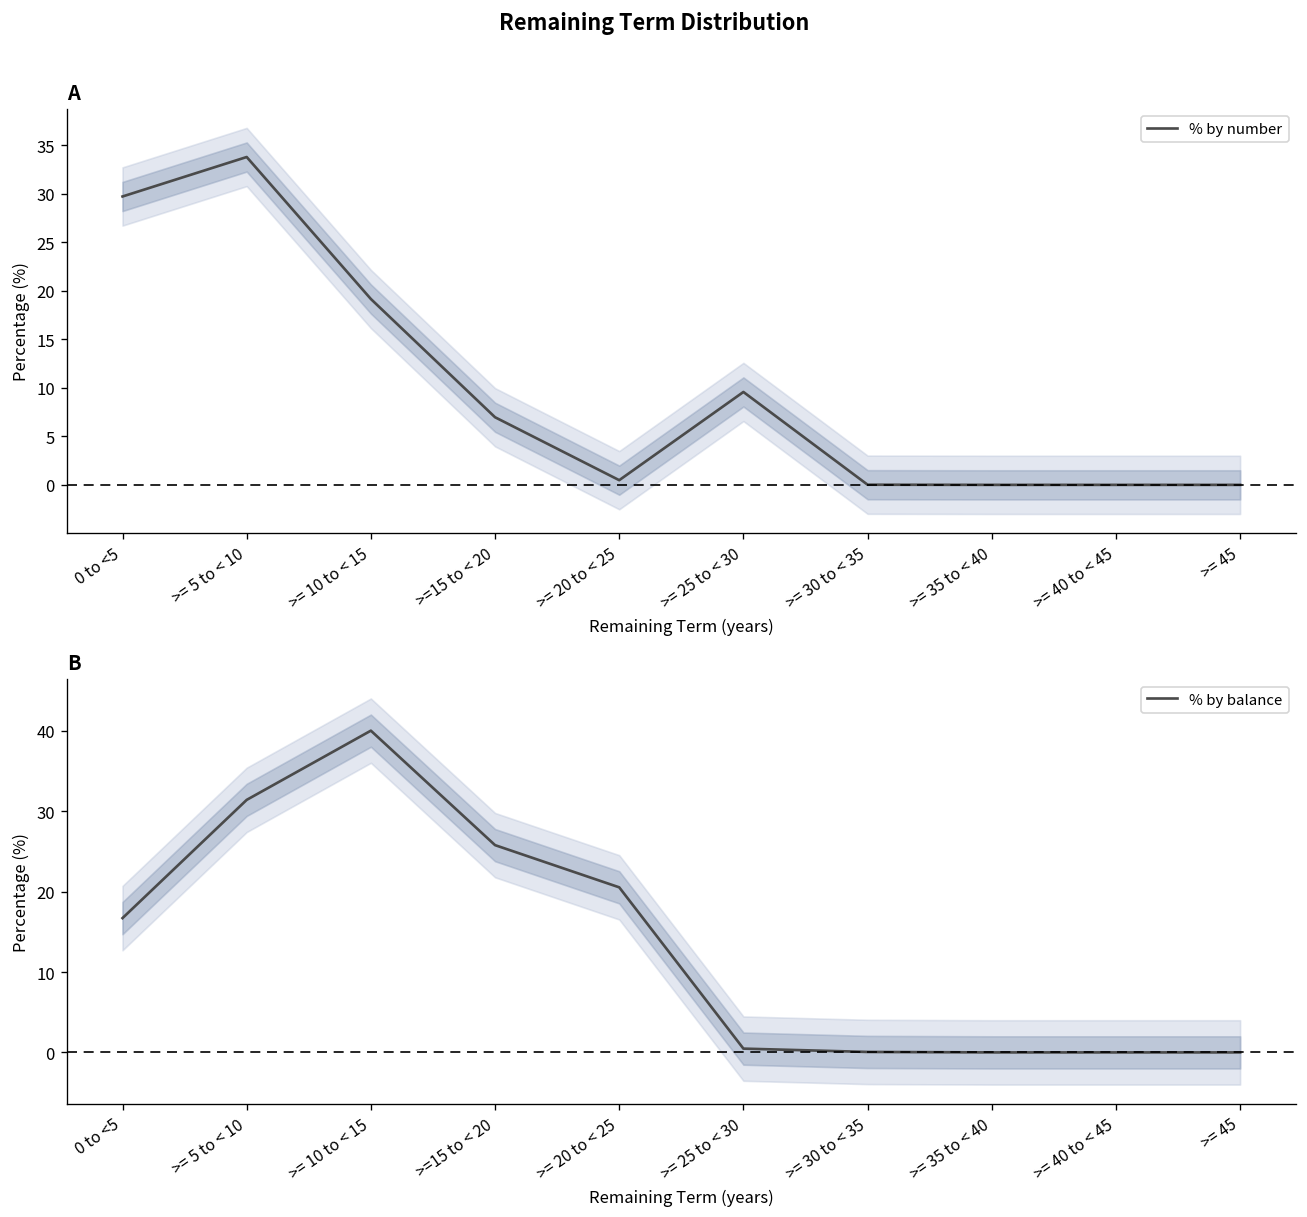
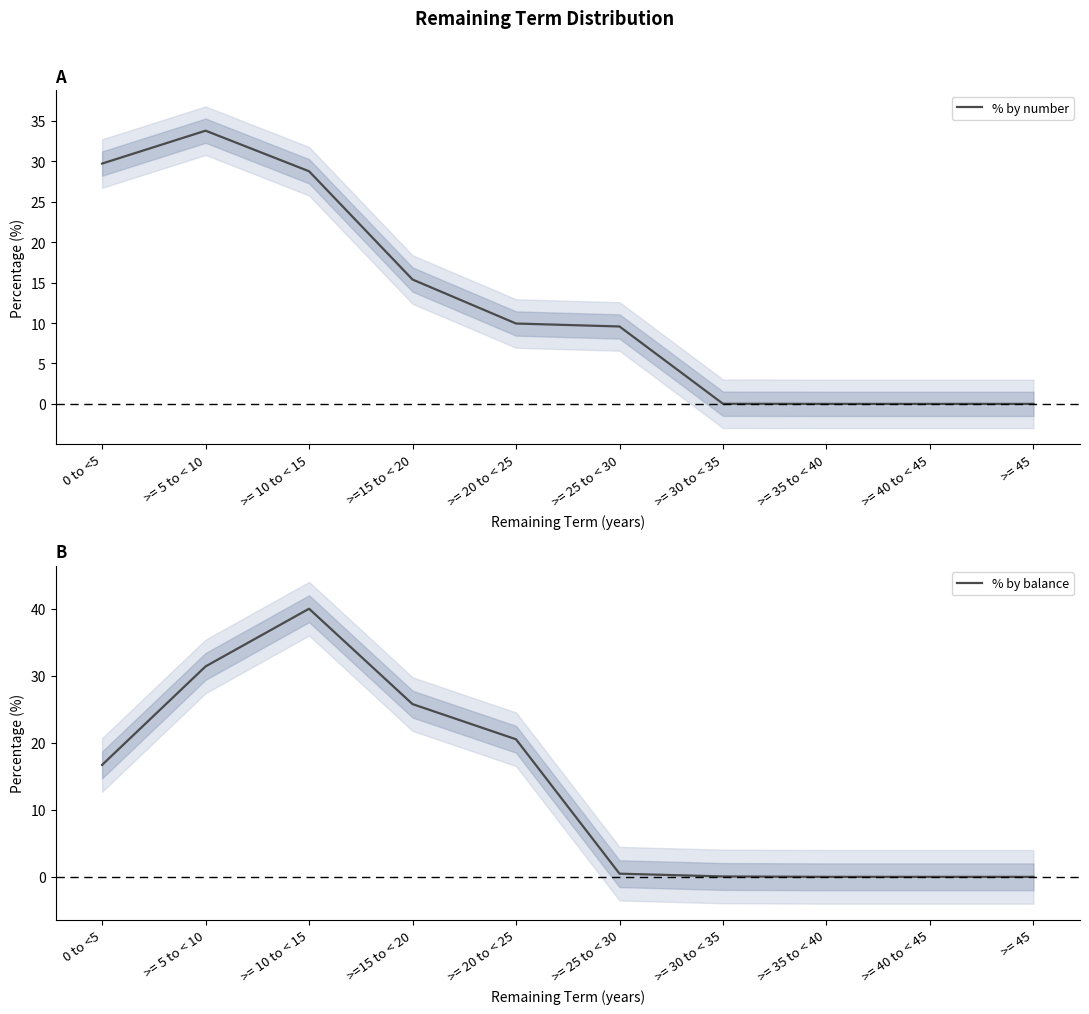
A, % by number, >= 10 to < 15: 19 -> 29
A, % by number, >=15 to < 20: 7 -> 15
A, % by number, >= 20 to < 25: 0 -> 10
